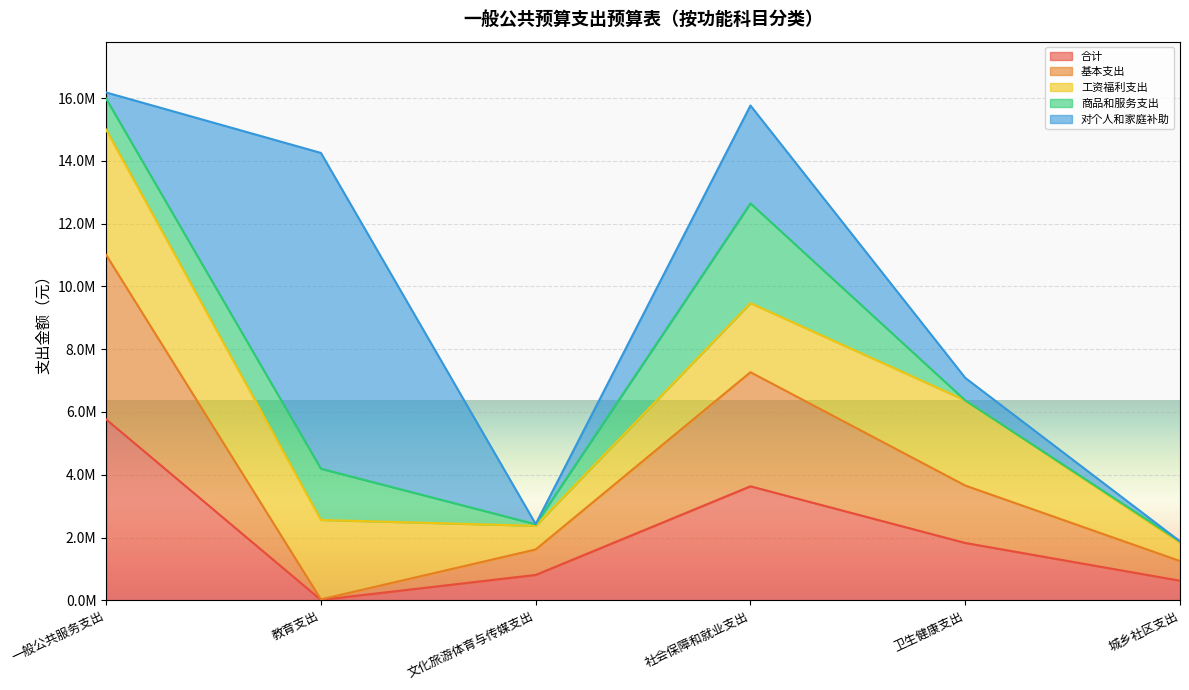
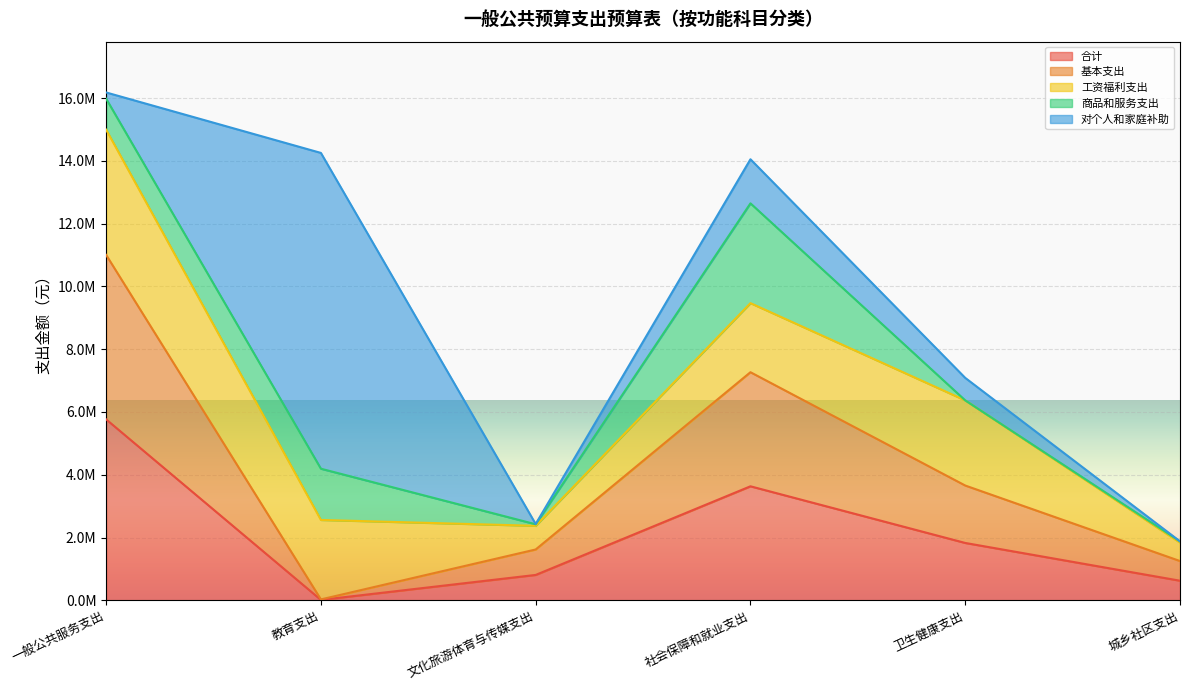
对个人和家庭补助, 社会保障和就业支出: 3100000 -> 1400000
